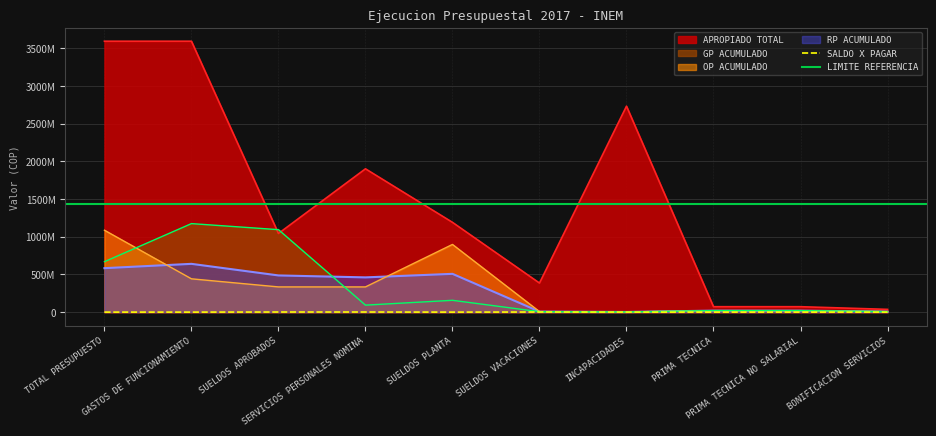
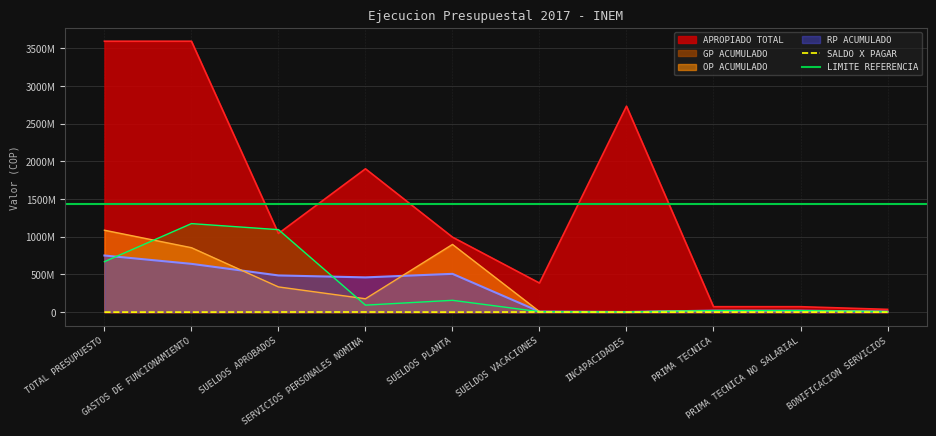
RP ACUMULADO, TOTAL PRESUPUESTO: 600000000 -> 800000000
OP ACUMULADO, GASTOS DE FUNCIONAMIENTO: 400000000 -> 900000000
OP ACUMULADO, SERVICIOS PERSONALES NOMINA: 300000000 -> 200000000
APROPIADO TOTAL, SUELDOS PLANTA: 1200000000 -> 1000000000
